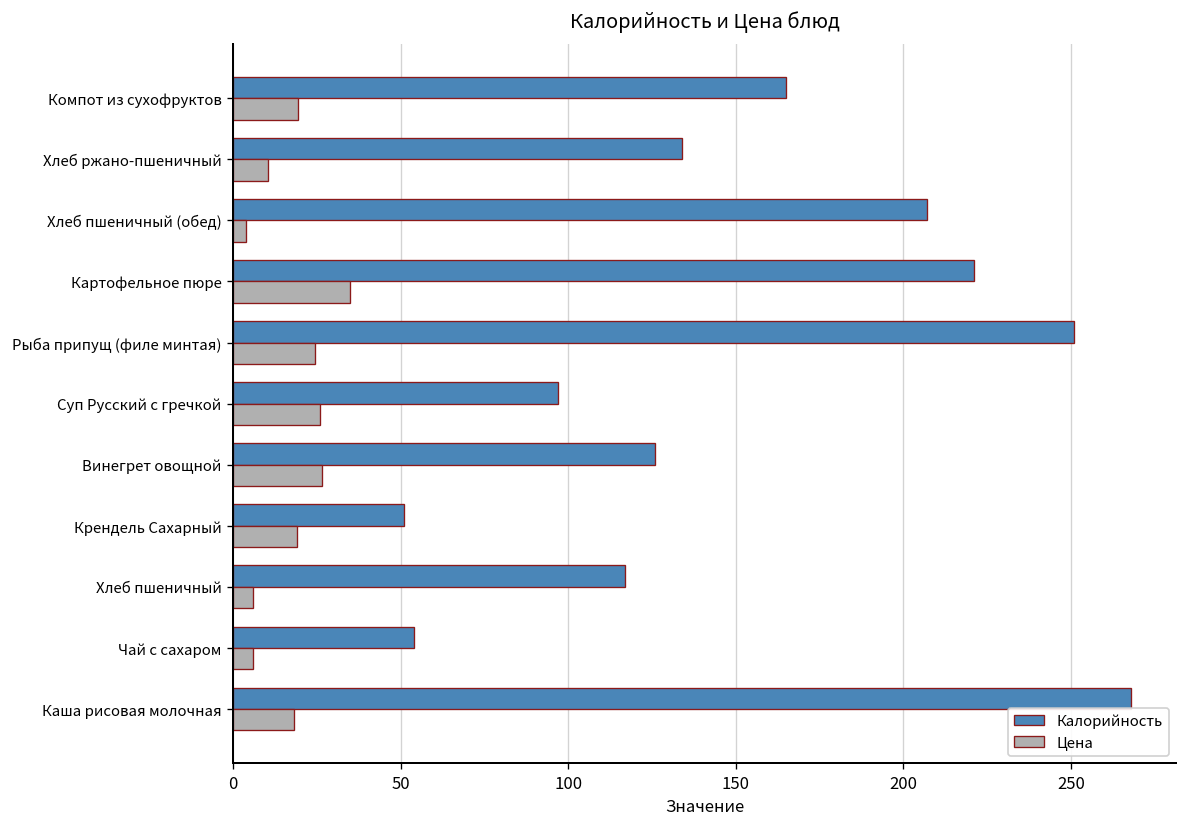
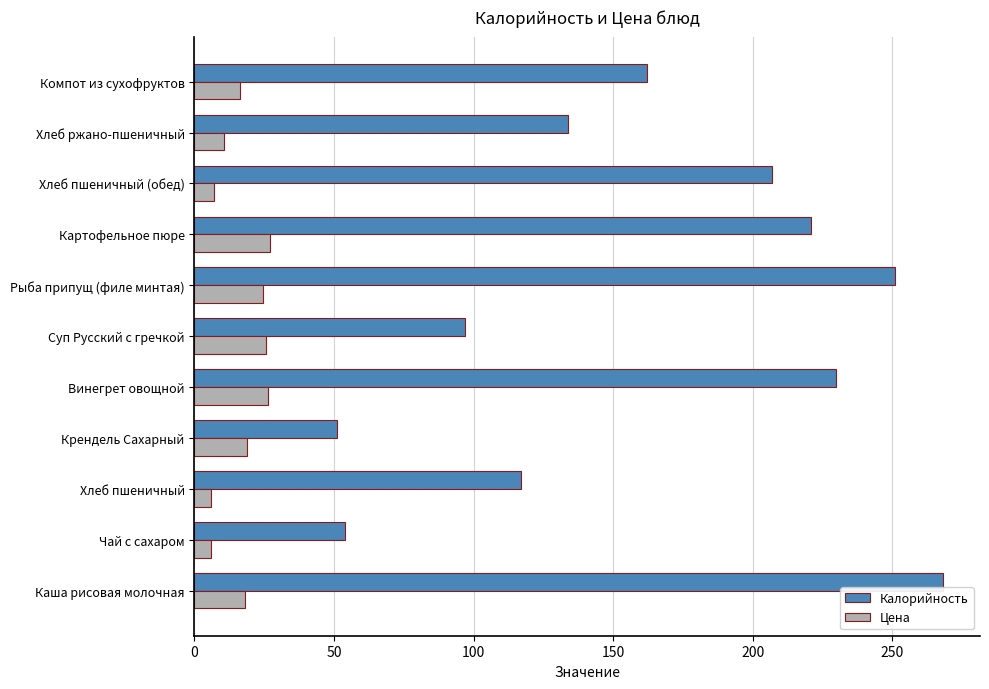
Калорийность, Компот из сухофруктов: 165 -> 162
Цена, Компот из сухофруктов: 19 -> 16
Цена, Хлеб пшеничный (обед): 4 -> 7
Цена, Картофельное пюре: 35 -> 27
Калорийность, Винегрет овощной: 126 -> 230
